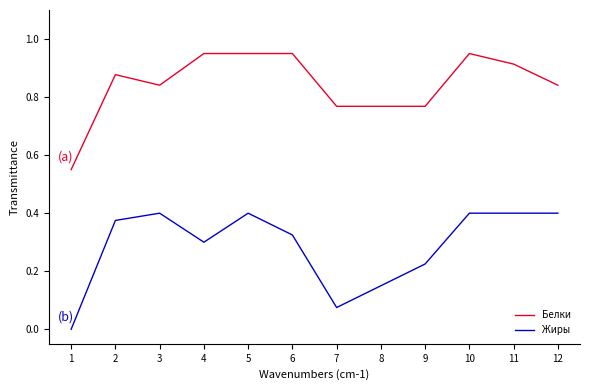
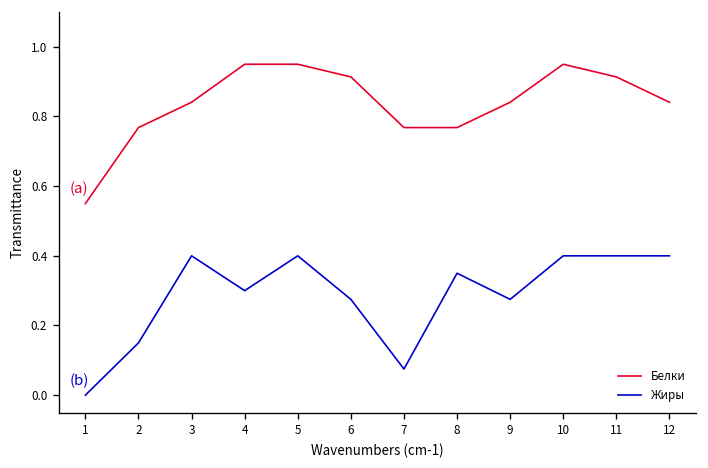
Белки, 2: 0.88 -> 0.77
Жиры, 2: 0.38 -> 0.15
Белки, 6: 0.95 -> 0.91
Жиры, 6: 0.33 -> 0.28
Жиры, 8: 0.15 -> 0.35
Белки, 9: 0.77 -> 0.84
Жиры, 9: 0.23 -> 0.28
